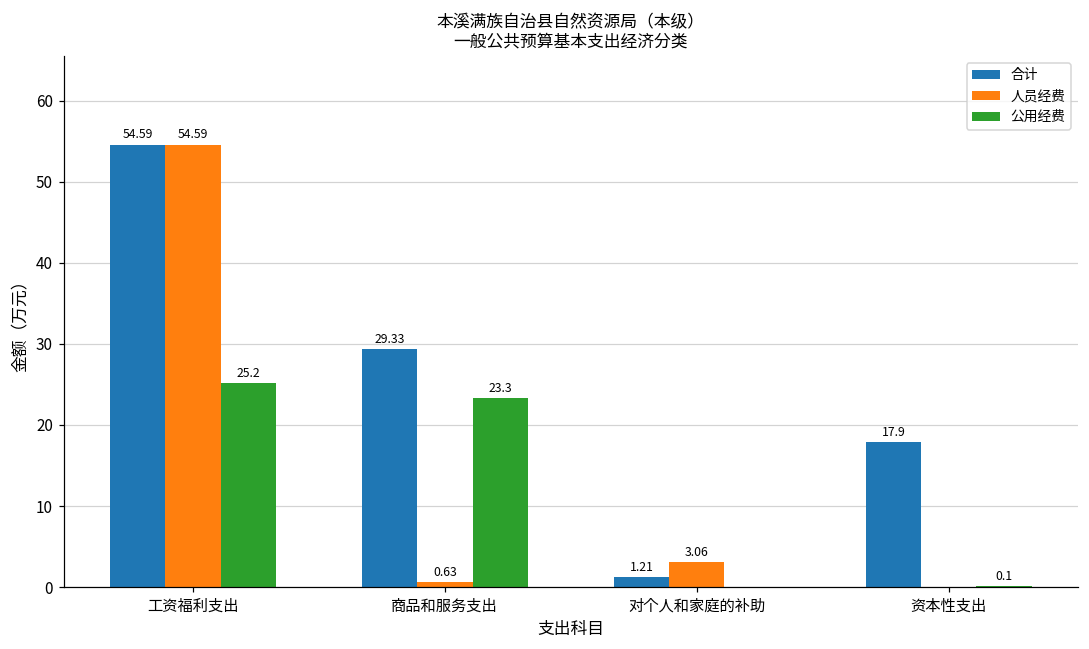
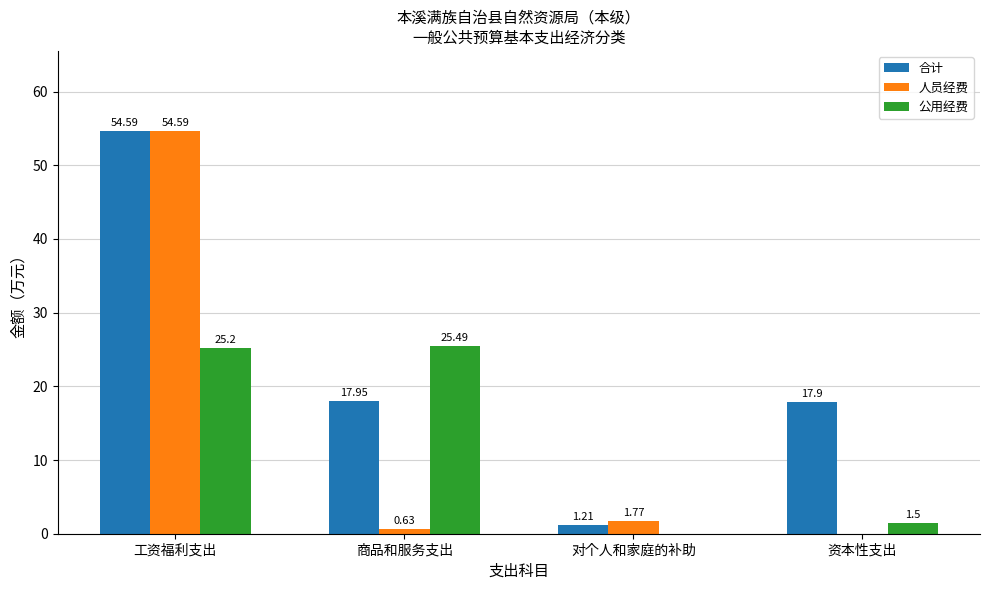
合计, 商品和服务支出: 29.33 -> 17.95
公用经费, 商品和服务支出: 23.3 -> 25.49
人员经费, 对个人和家庭的补助: 3.06 -> 1.77
公用经费, 资本性支出: 0.1 -> 1.5
